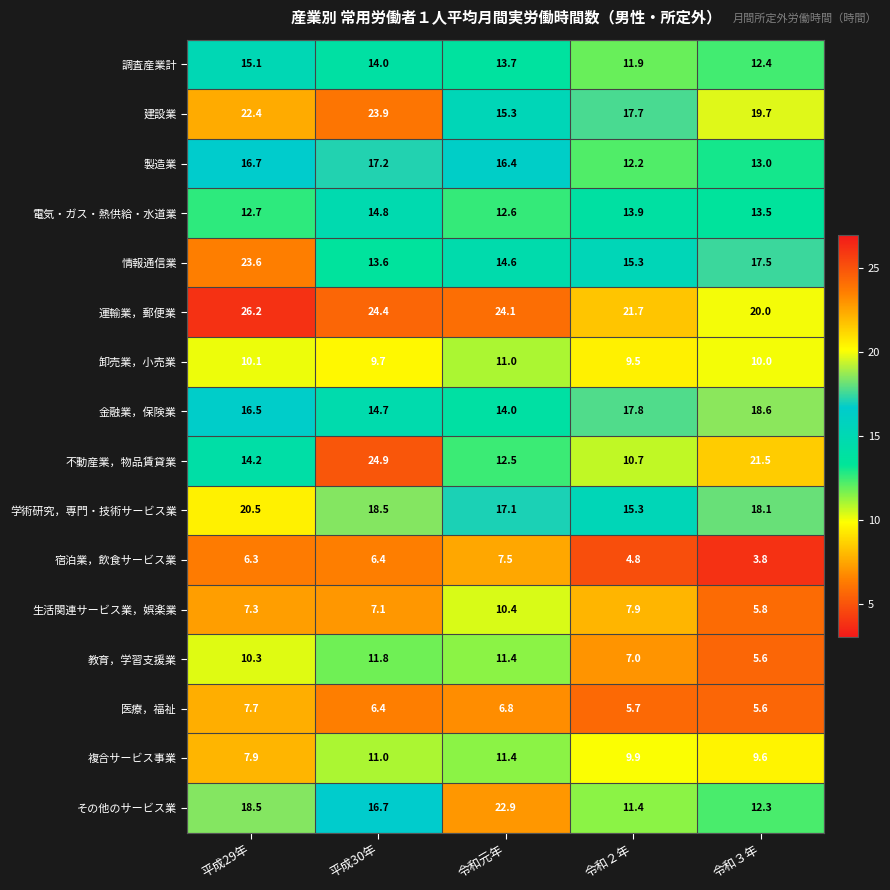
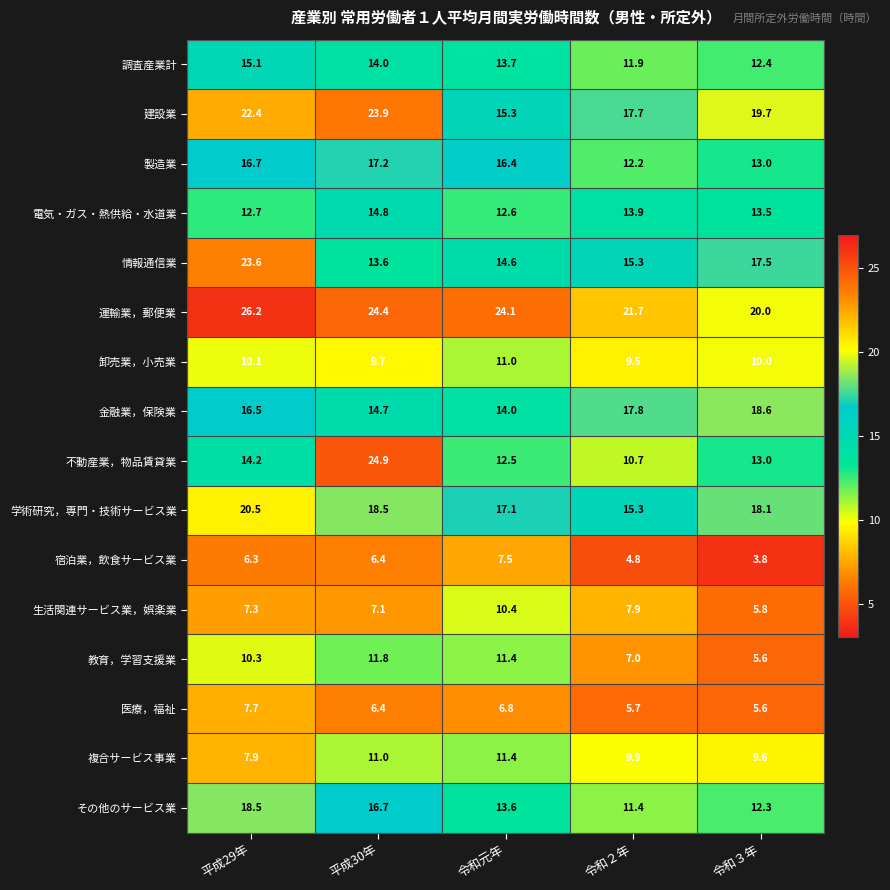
不動産業，物品賃貸業, 令和３年: 21.5 -> 13.0
その他のサービス業, 令和元年: 22.9 -> 13.6
